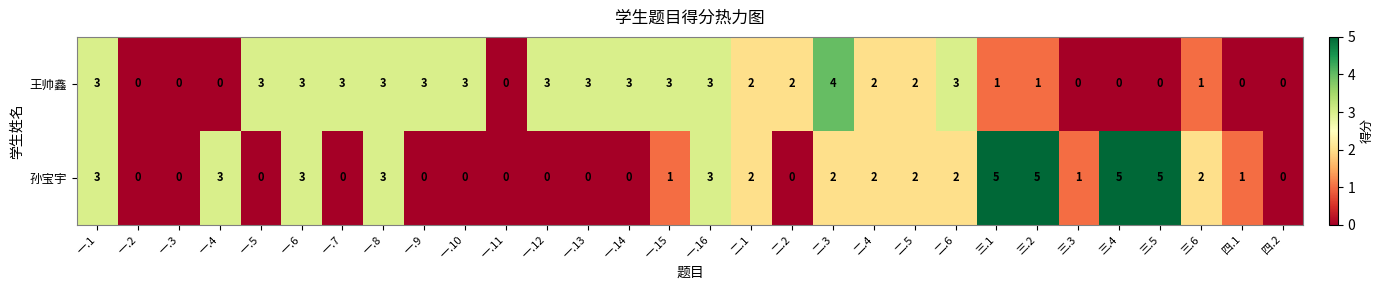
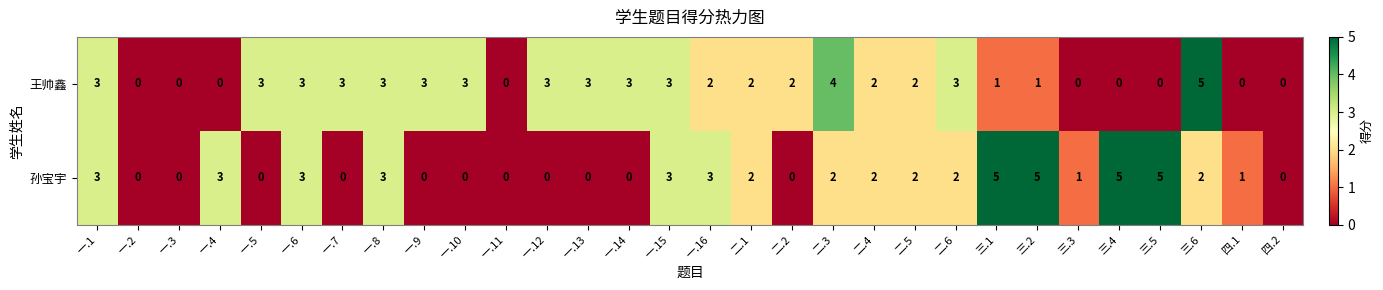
王帅鑫, 一.16: 3 -> 2
王帅鑫, 三.6: 1 -> 5
孙宝宇, 一.15: 1 -> 3
